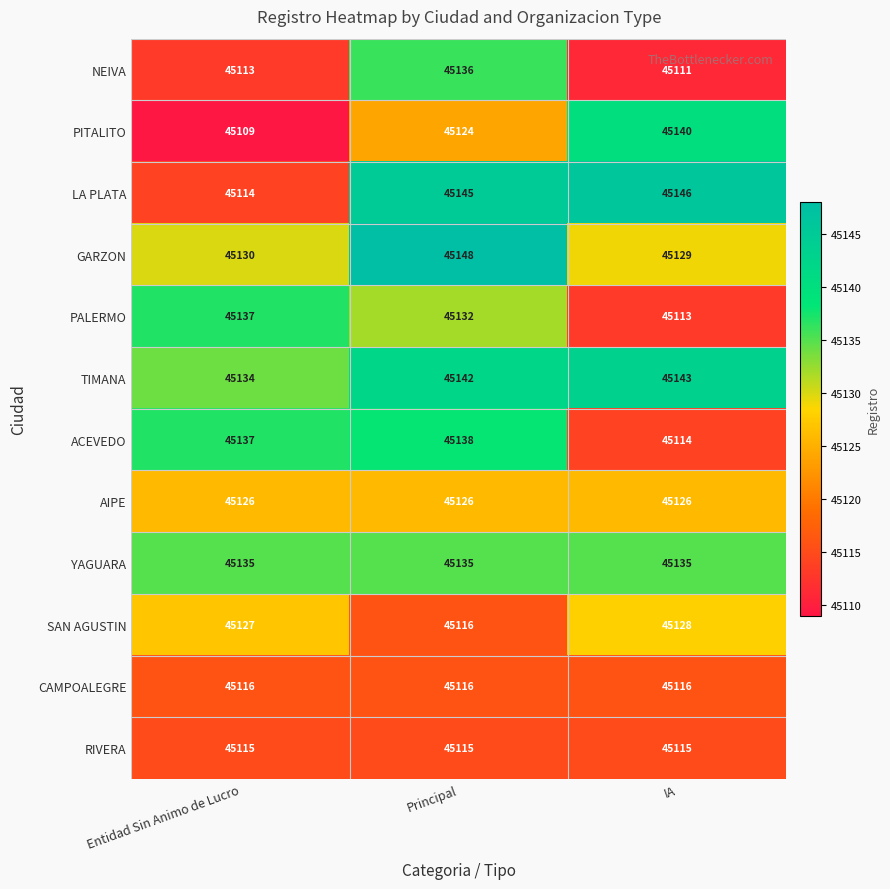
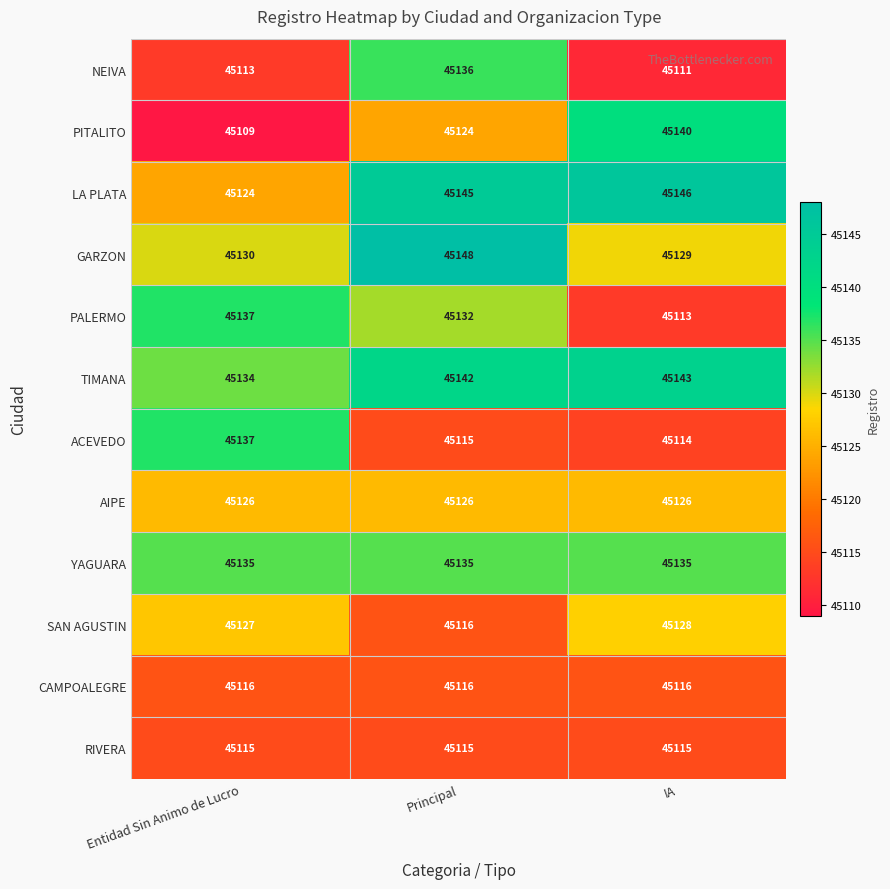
LA PLATA, Entidad Sin Animo de Lucro: 45114 -> 45124
ACEVEDO, Principal: 45138 -> 45115
